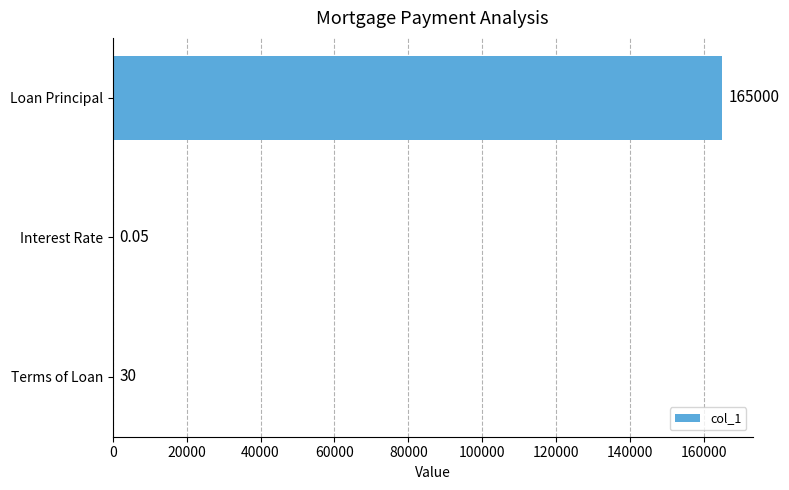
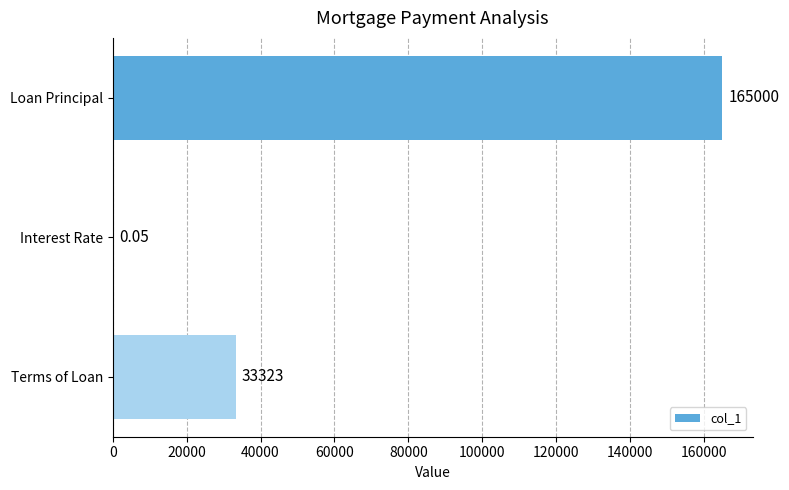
Terms of Loan: 30 -> 33323
